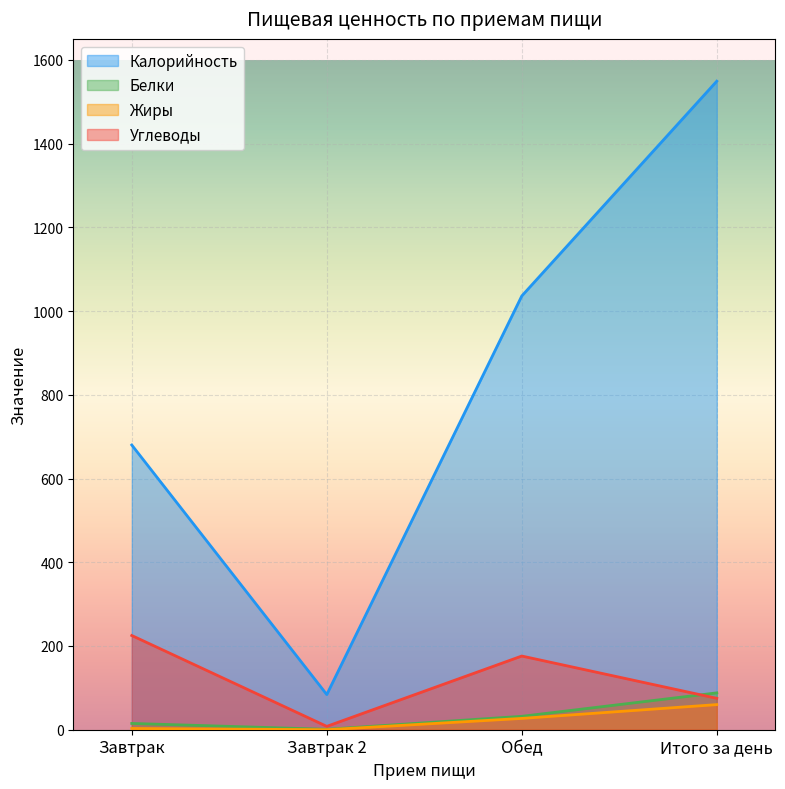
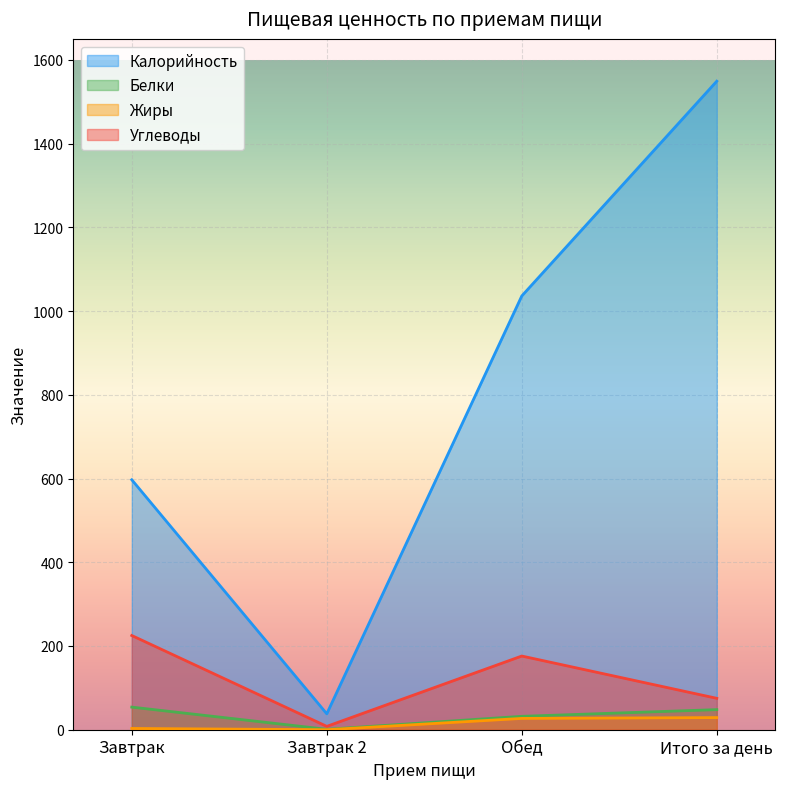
Калорийность, Завтрак: 680 -> 600
Белки, Завтрак: 20 -> 50
Калорийность, Завтрак 2: 80 -> 40
Белки, Итого за день: 90 -> 50
Жиры, Итого за день: 60 -> 30
